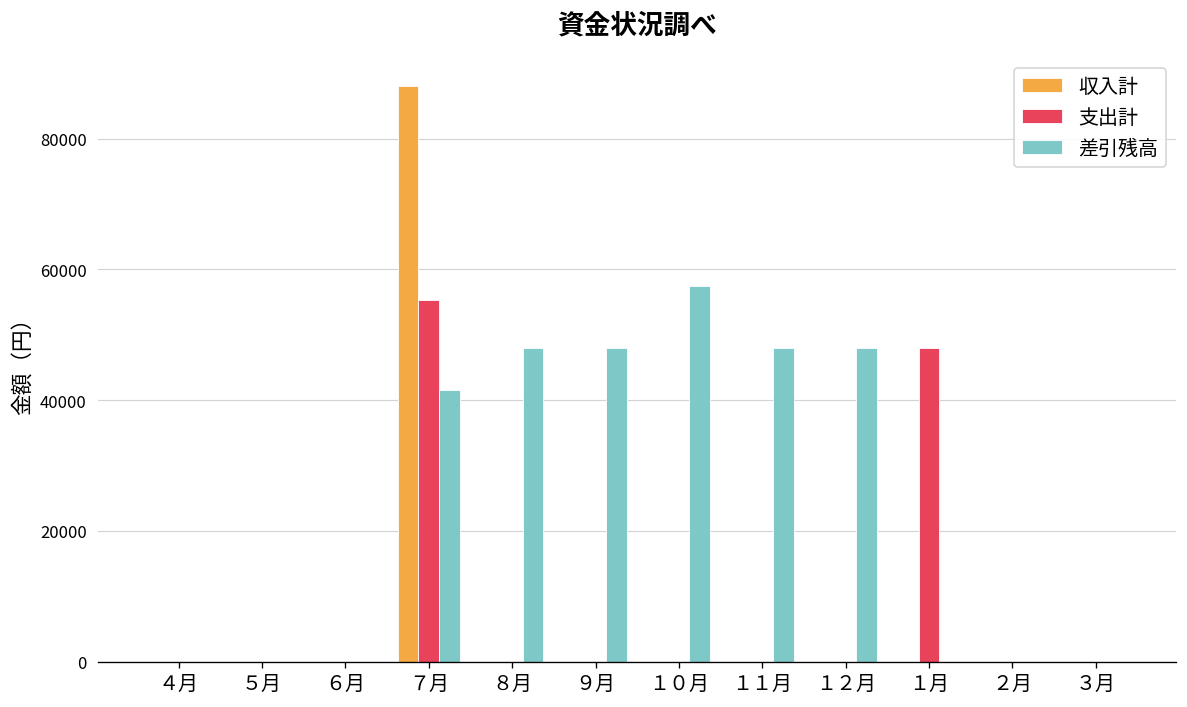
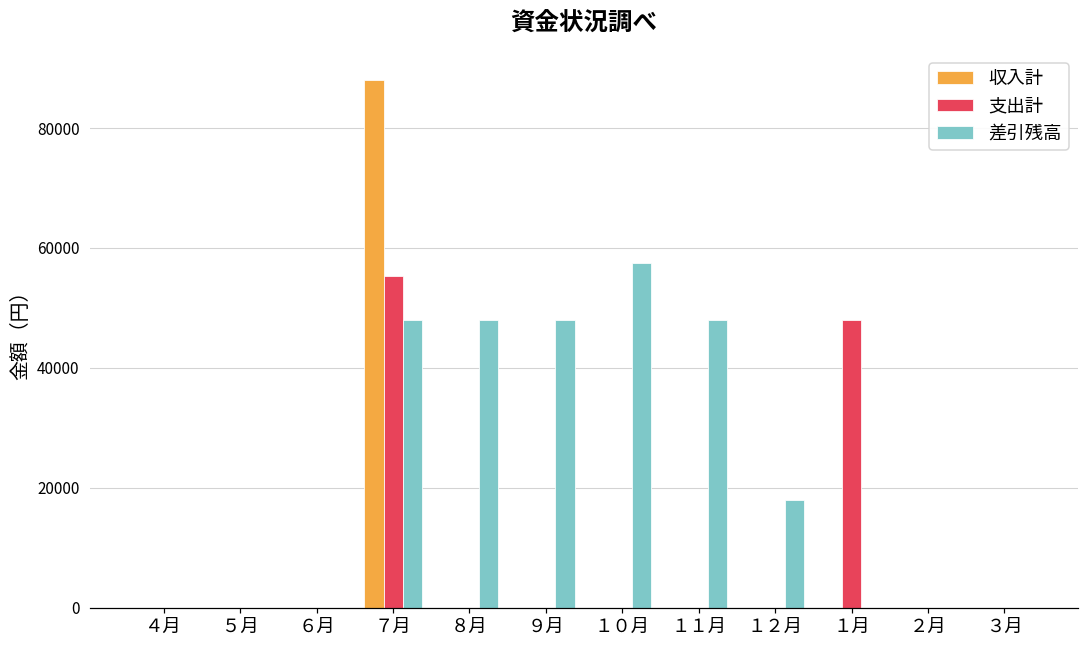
差引残高, ７月: 42000 -> 48000
差引残高, １２月: 48000 -> 18000
